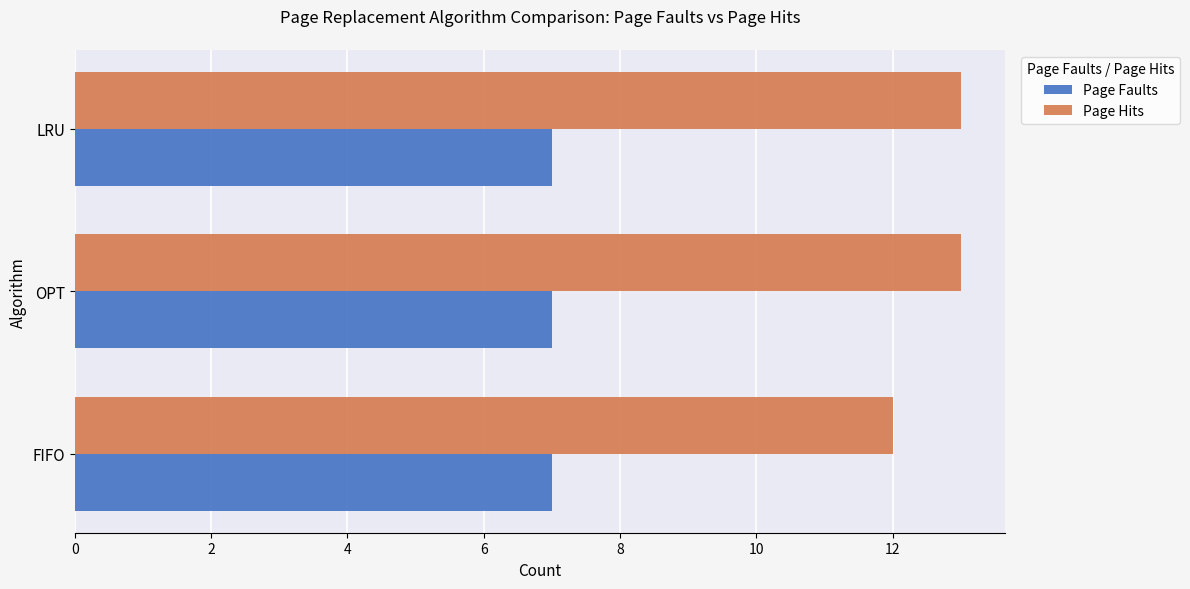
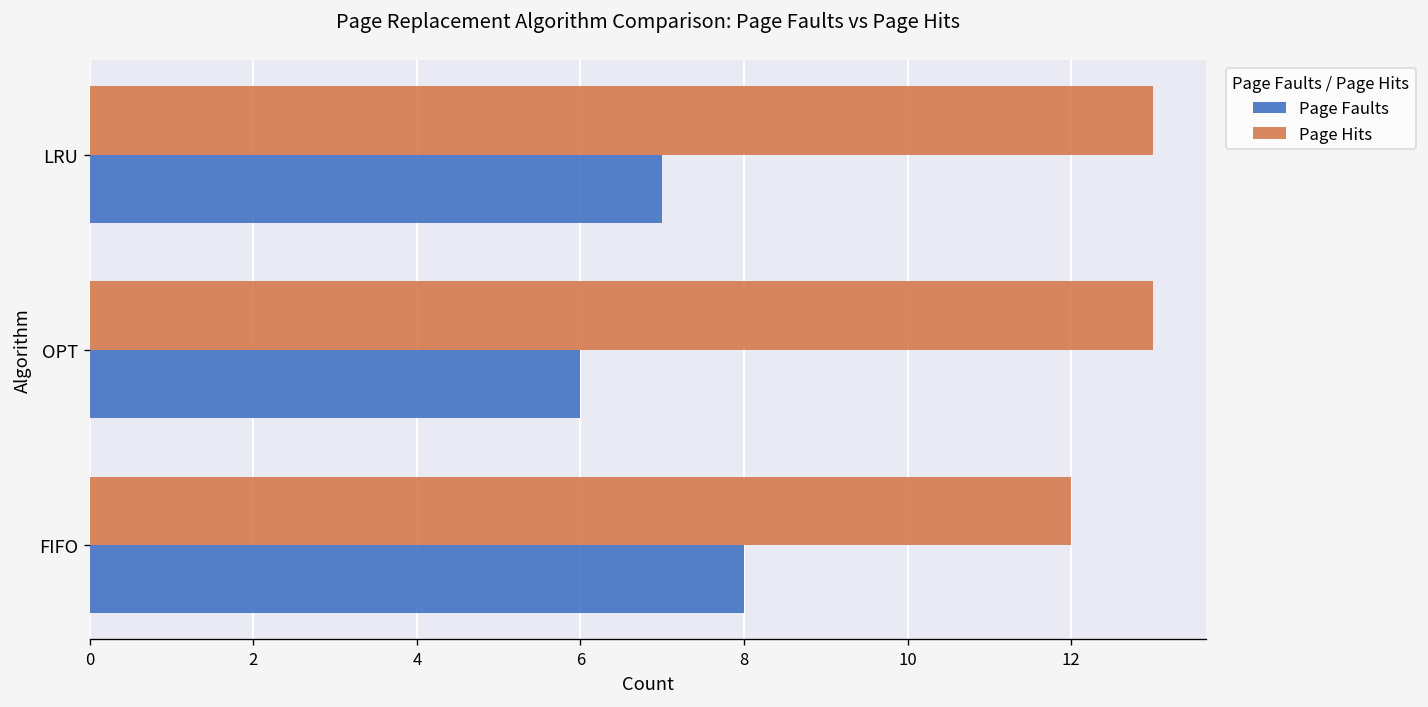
Page Faults, OPT: 7 -> 6
Page Faults, FIFO: 7 -> 8
